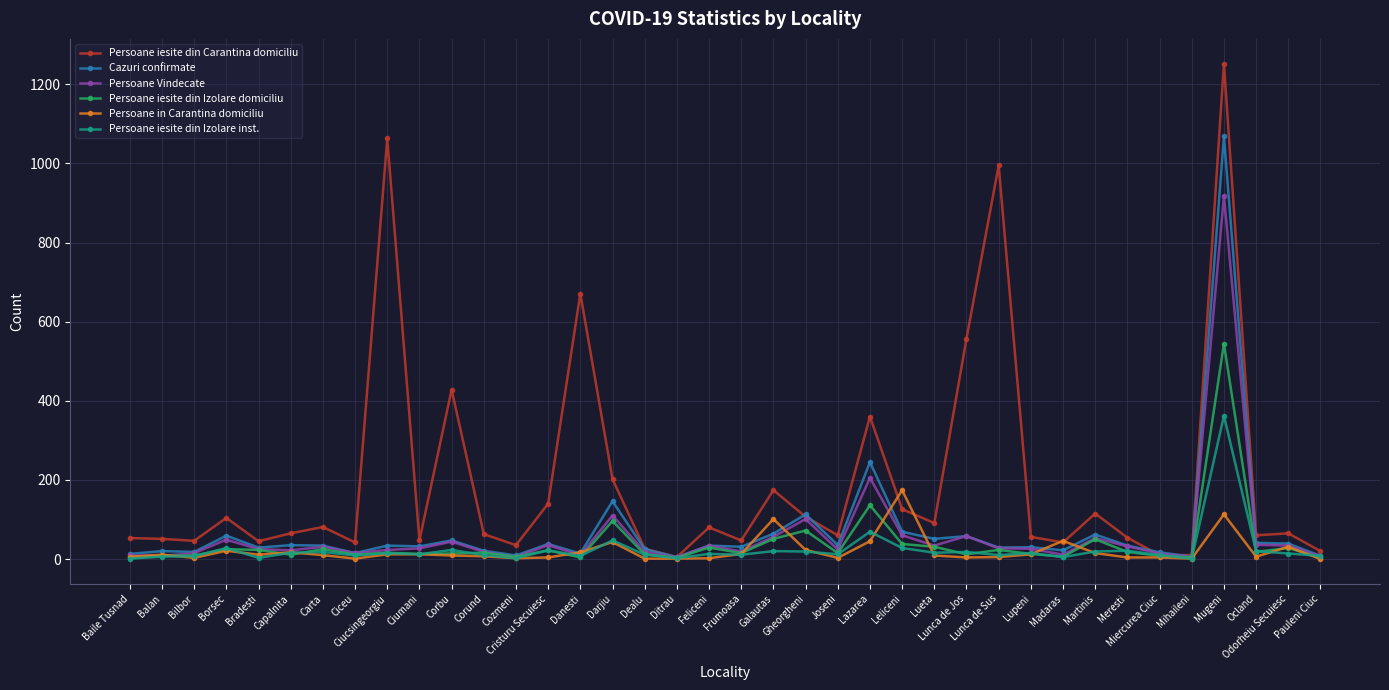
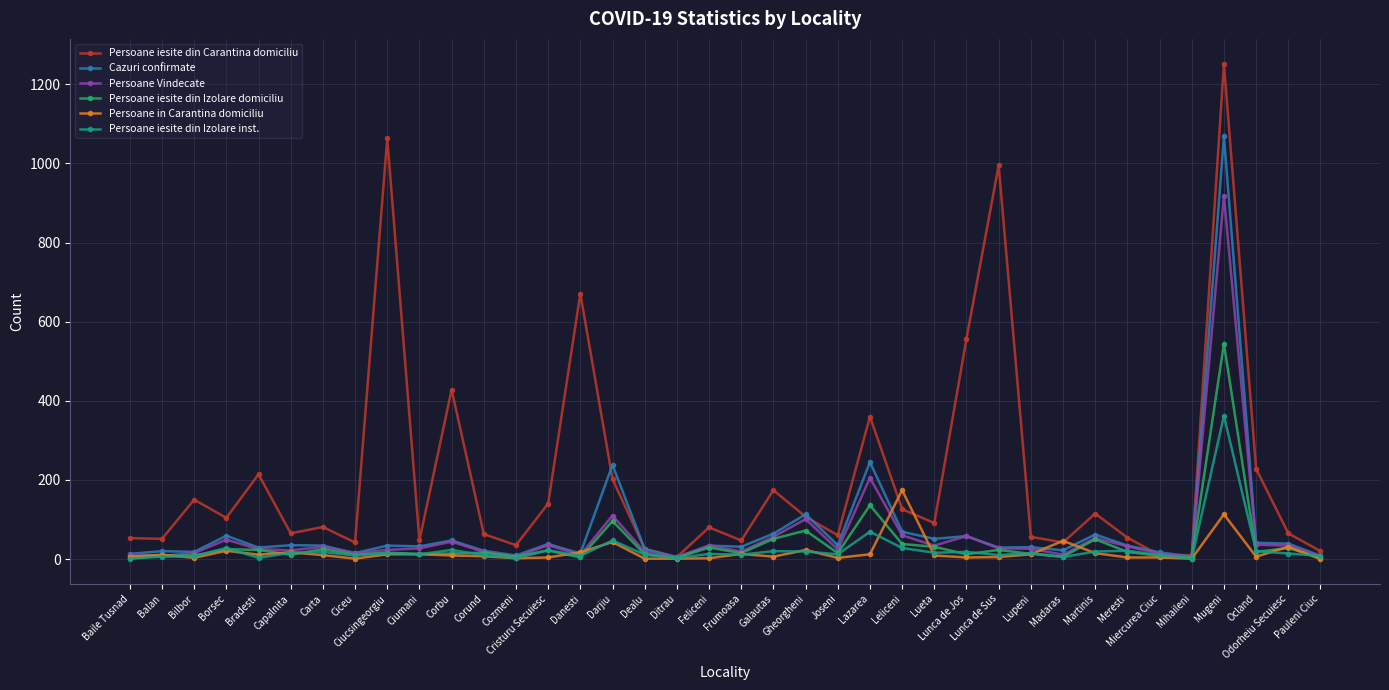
Persoane iesite din Carantina domiciliu, Bilbor: 50 -> 150
Persoane iesite din Carantina domiciliu, Bradesti: 50 -> 210
Cazuri confirmate, Darjiu: 150 -> 240
Persoane in Carantina domiciliu, Galautas: 100 -> 10
Persoane in Carantina domiciliu, Lazarea: 50 -> 10
Persoane iesite din Carantina domiciliu, Ocland: 60 -> 230
